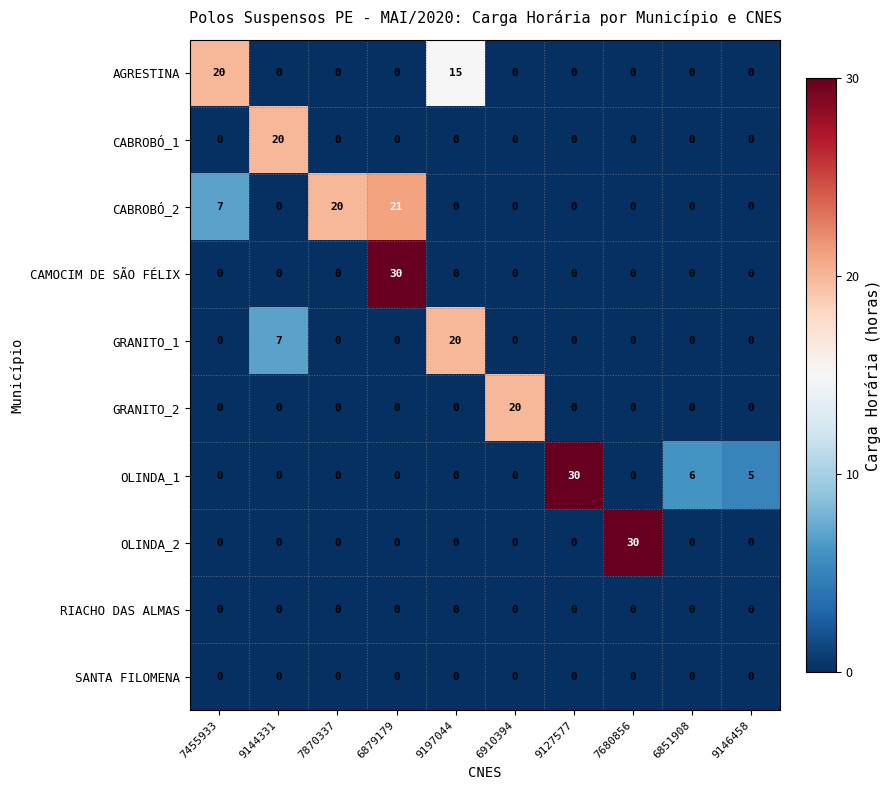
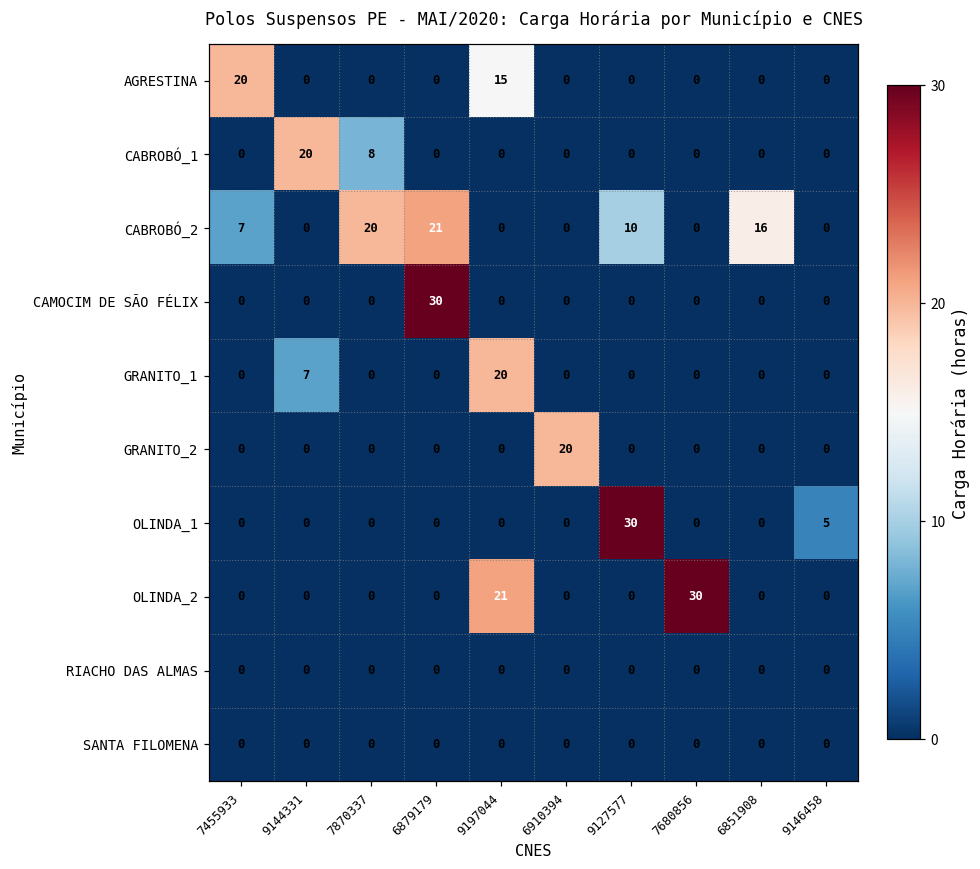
CABROBÓ_1, 7870337: 0 -> 8
CABROBÓ_2, 9127577: 0 -> 10
CABROBÓ_2, 6851908: 0 -> 16
OLINDA_1, 6851908: 6 -> 0
OLINDA_2, 9197044: 0 -> 21
